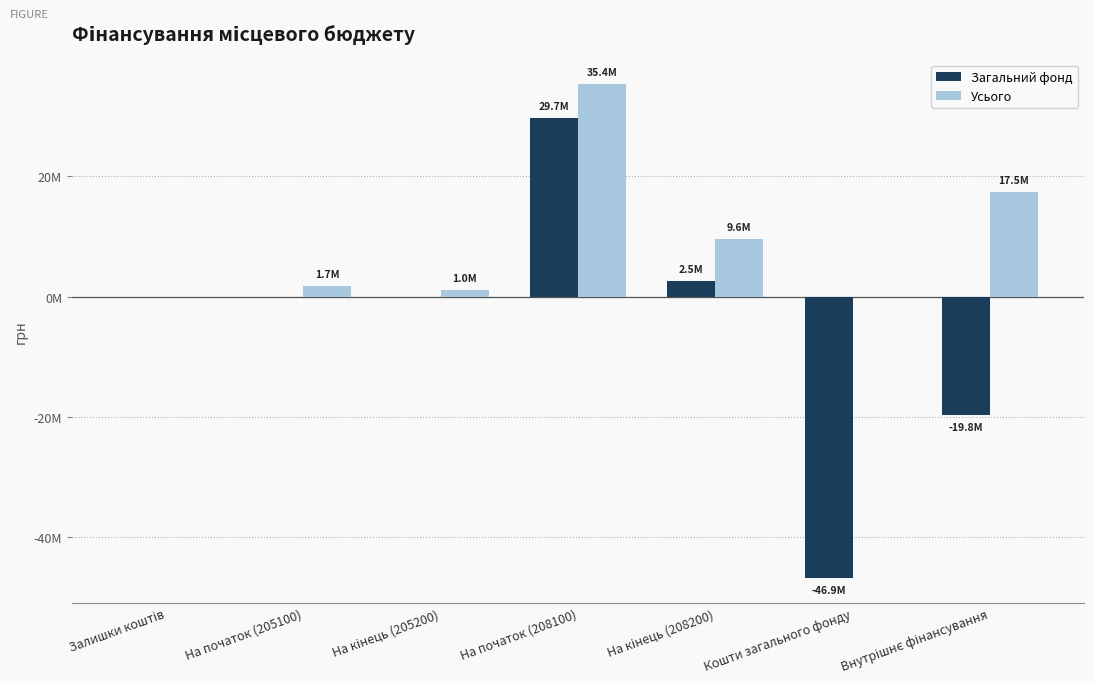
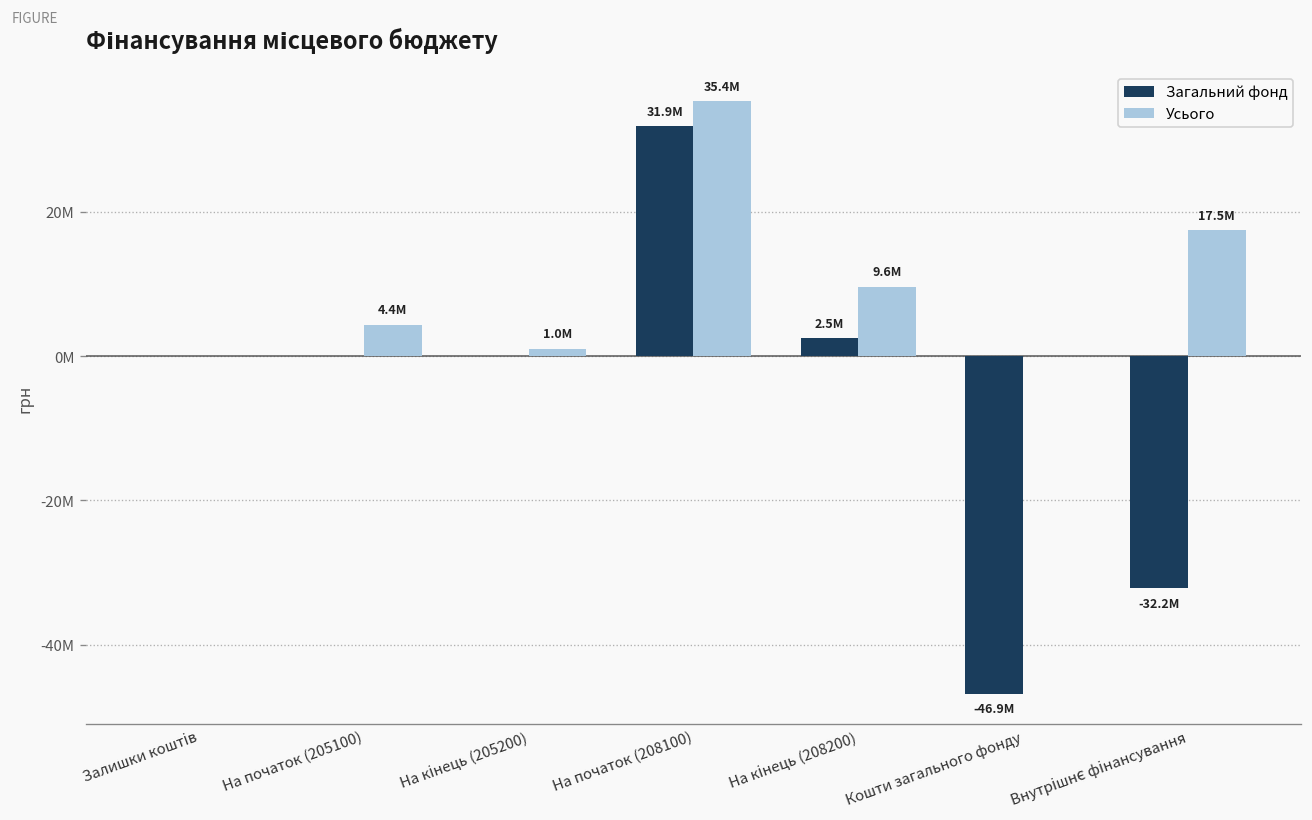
Усього, На початок (205100): 1.7M -> 4.4M
Загальний фонд, На початок (208100): 29.7M -> 31.9M
Загальний фонд, Внутрішнє фінансування: -19.8M -> -32.2M
